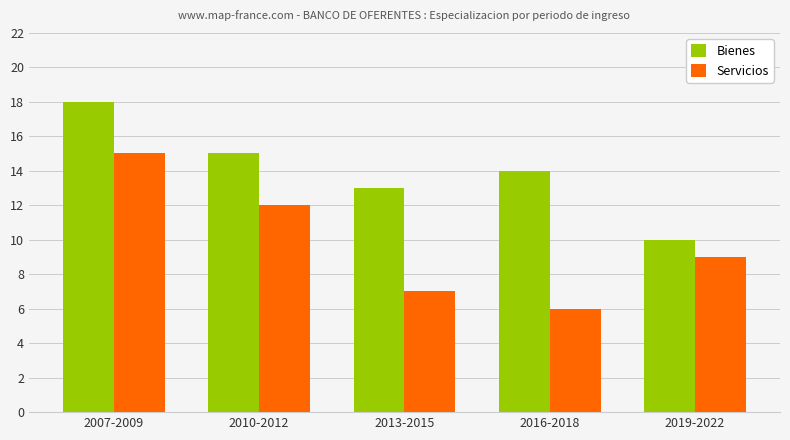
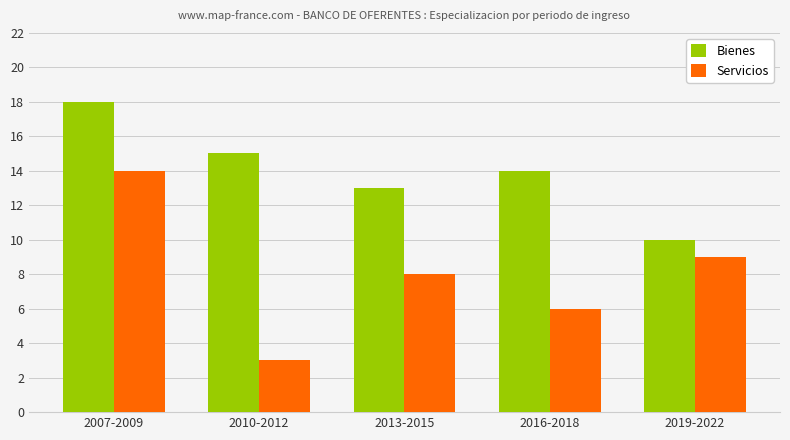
Servicios, 2007-2009: 15 -> 14
Servicios, 2010-2012: 12 -> 3
Servicios, 2013-2015: 7 -> 8
